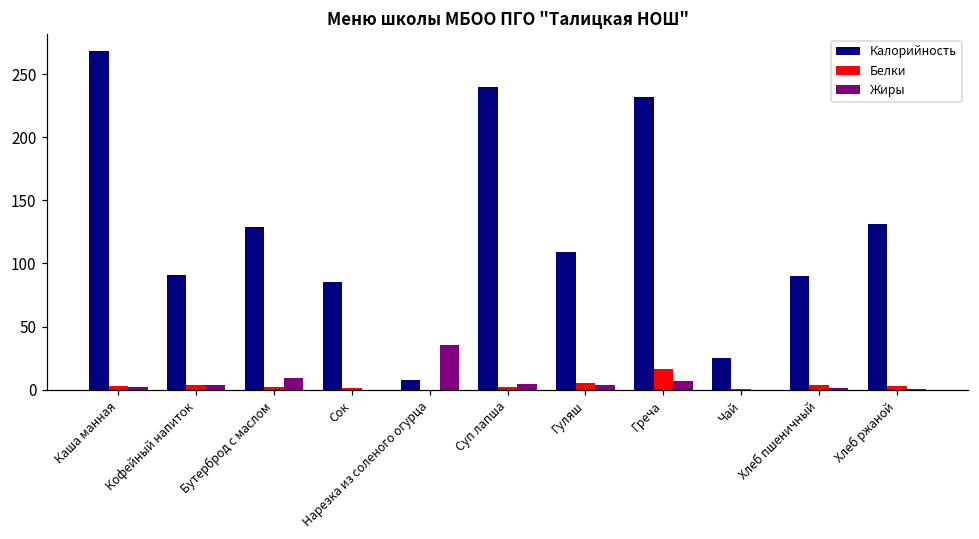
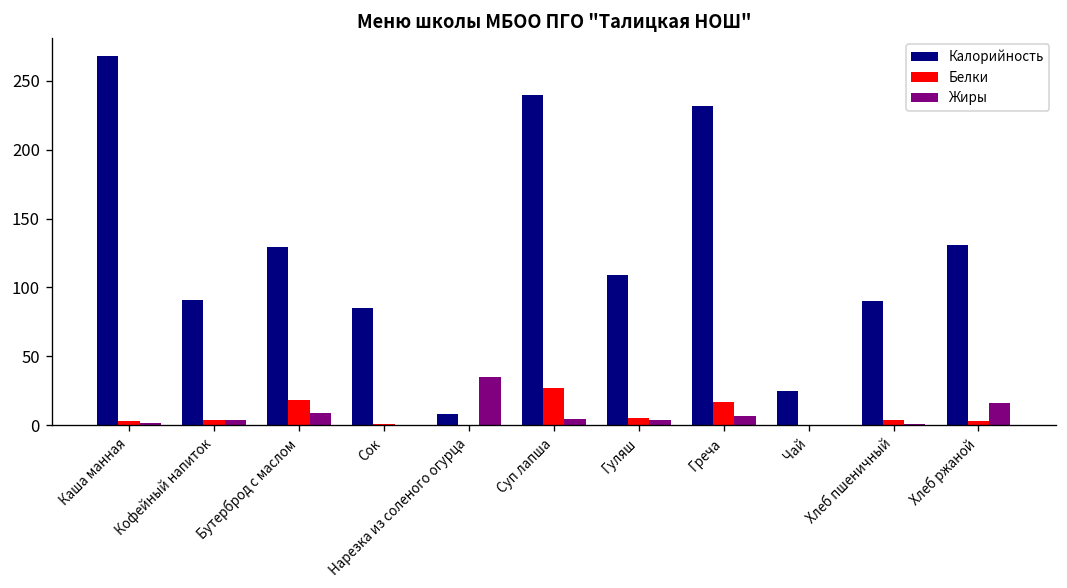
Белки, Бутерброд с маслом: 2 -> 19
Белки, Суп лапша: 2 -> 27
Жиры, Хлеб ржаной: 0 -> 16
